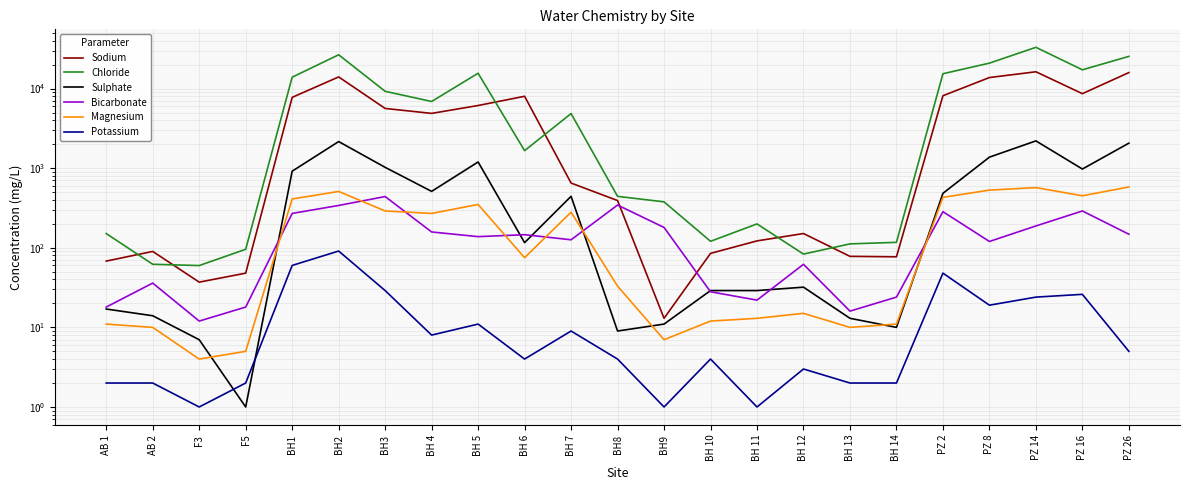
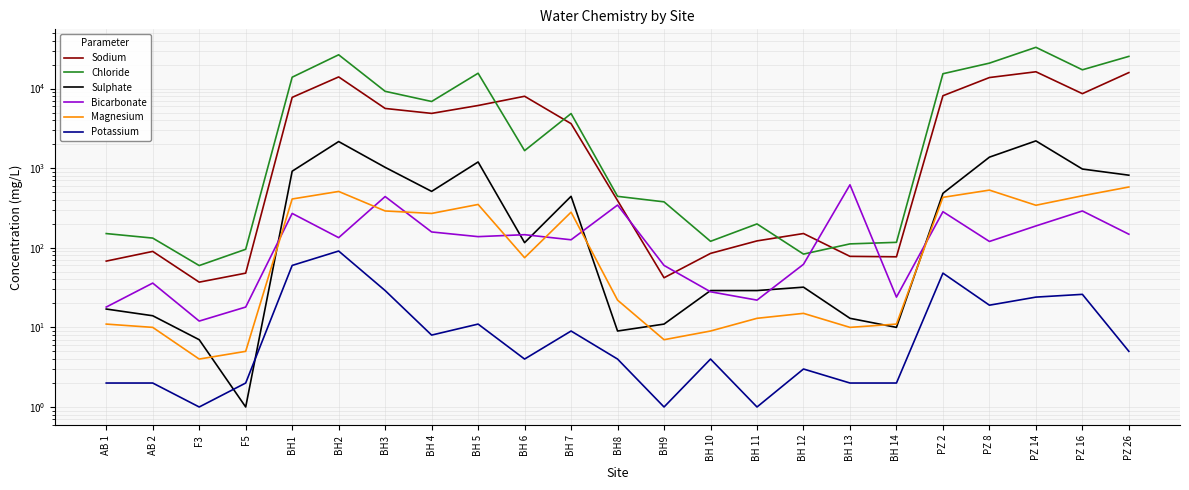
Chloride, AB 2: 60 -> 130
Bicarbonate, BH2: 340 -> 130
Sodium, BH 7: 700 -> 4000
Magnesium, BH8: 33 -> 22
Sodium, BH9: 13 -> 40
Bicarbonate, BH9: 180 -> 60
Magnesium, BH 10: 12 -> 9
Bicarbonate, BH 13: 16 -> 600
Magnesium, PZ 14: 600 -> 340
Sulphate, PZ 26: 2100 -> 800
